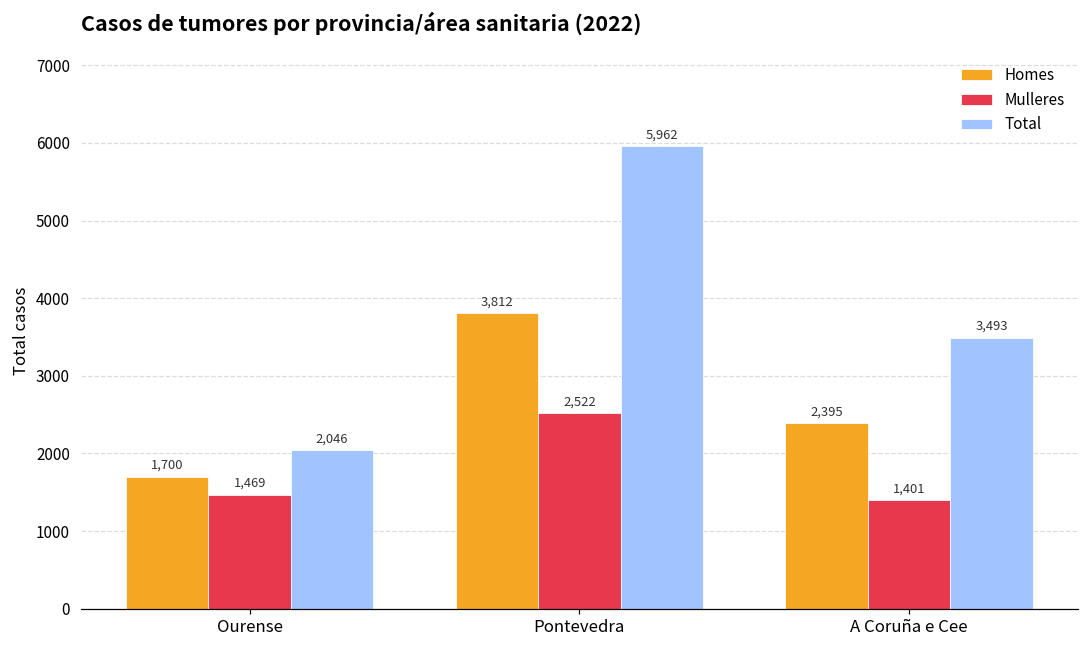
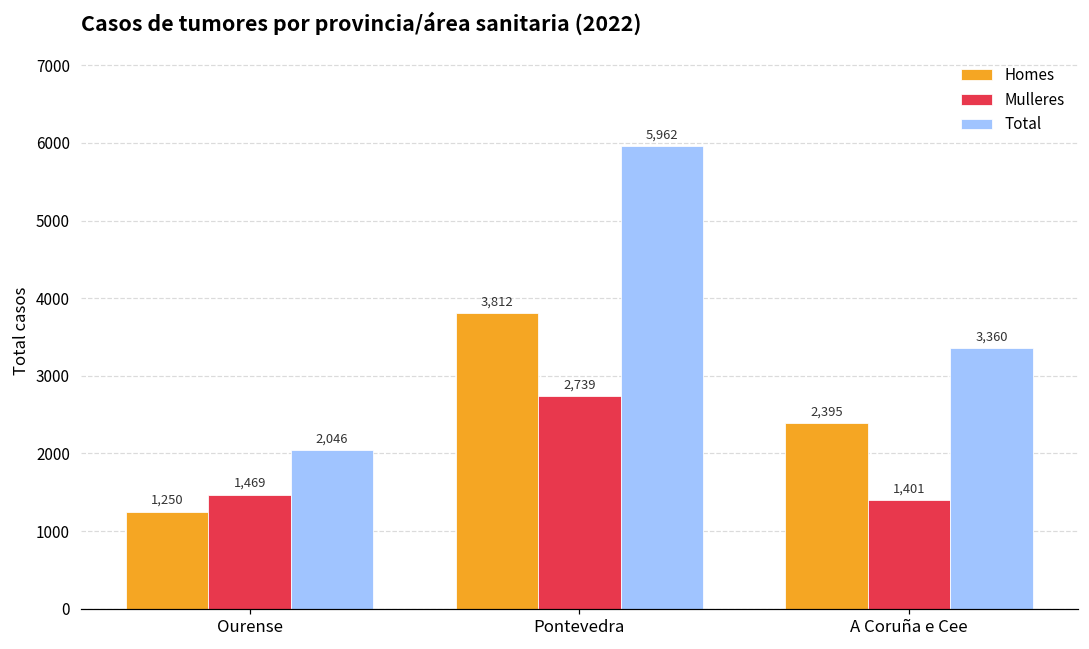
Homes, Ourense: 1,700 -> 1,250
Mulleres, Pontevedra: 2,522 -> 2,739
Total, A Coruña e Cee: 3,493 -> 3,360
